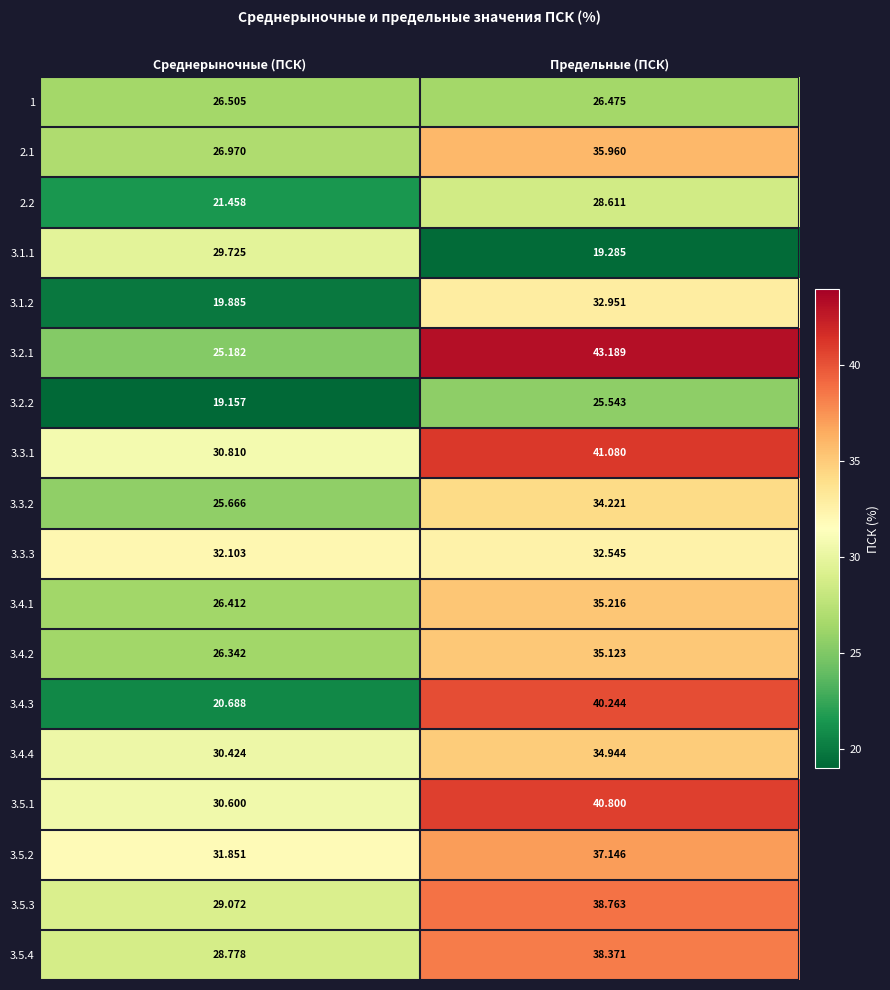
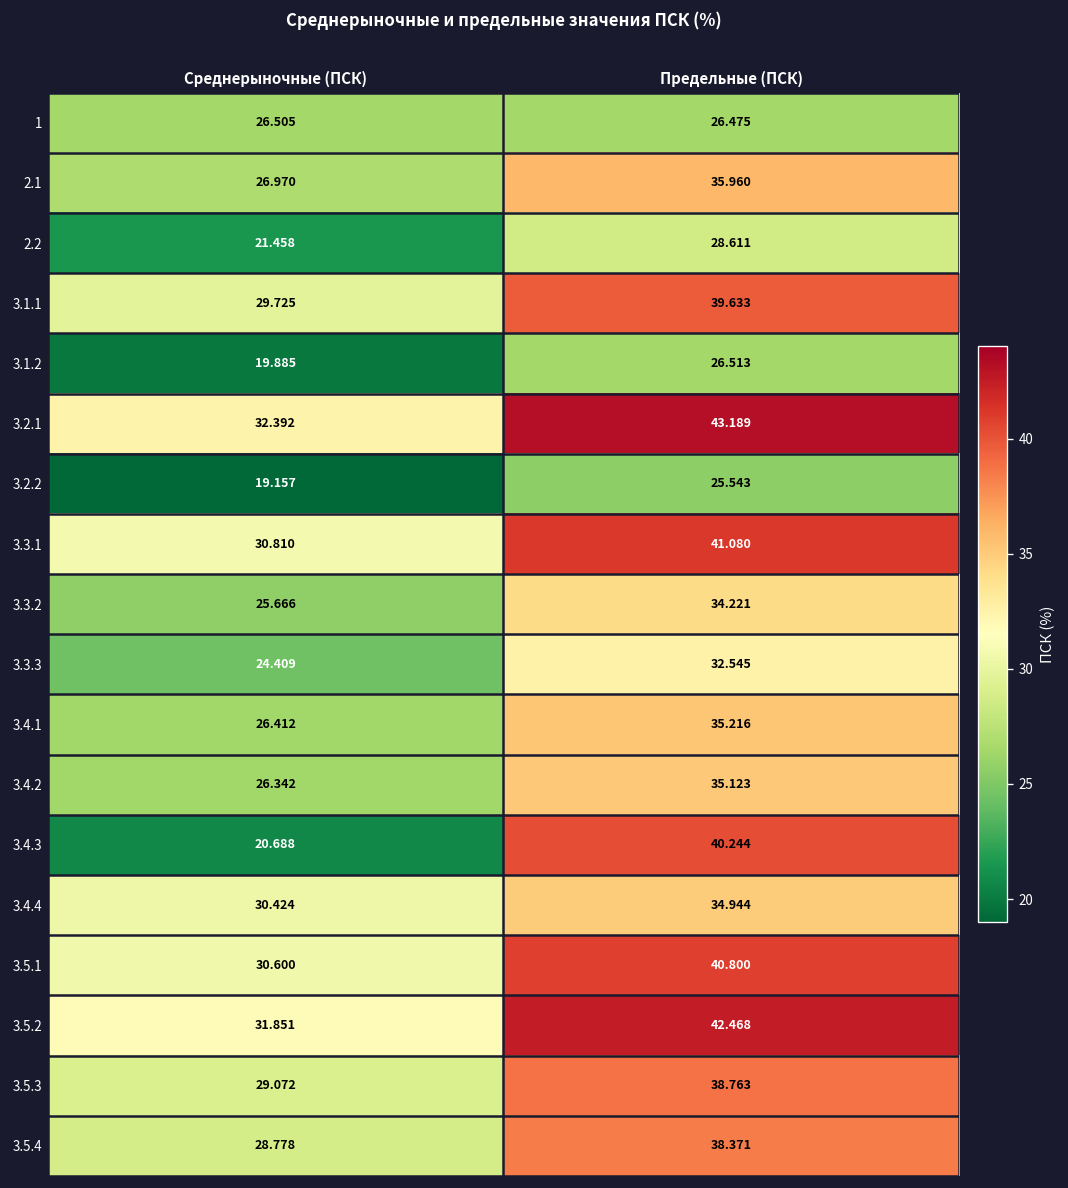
3.1.1, Предельные (ПСК): 19.285 -> 39.633
3.1.2, Предельные (ПСК): 32.951 -> 26.513
3.2.1, Среднерыночные (ПСК): 25.182 -> 32.392
3.3.3, Среднерыночные (ПСК): 32.103 -> 24.409
3.5.2, Предельные (ПСК): 37.146 -> 42.468
